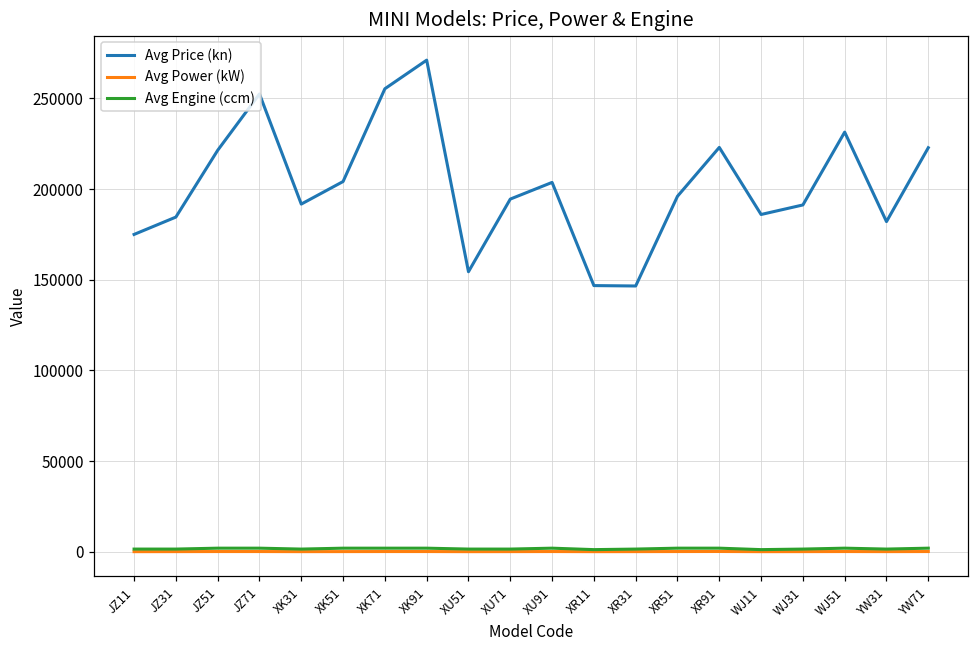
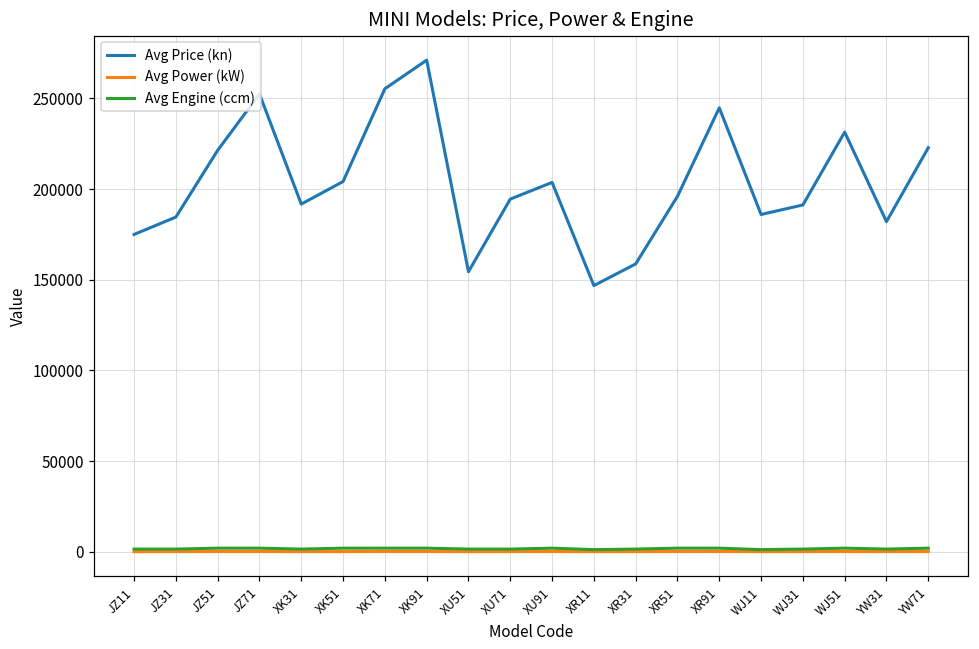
Avg Price (kn), XR31: 147000 -> 159000
Avg Price (kn), XR91: 223000 -> 245000
